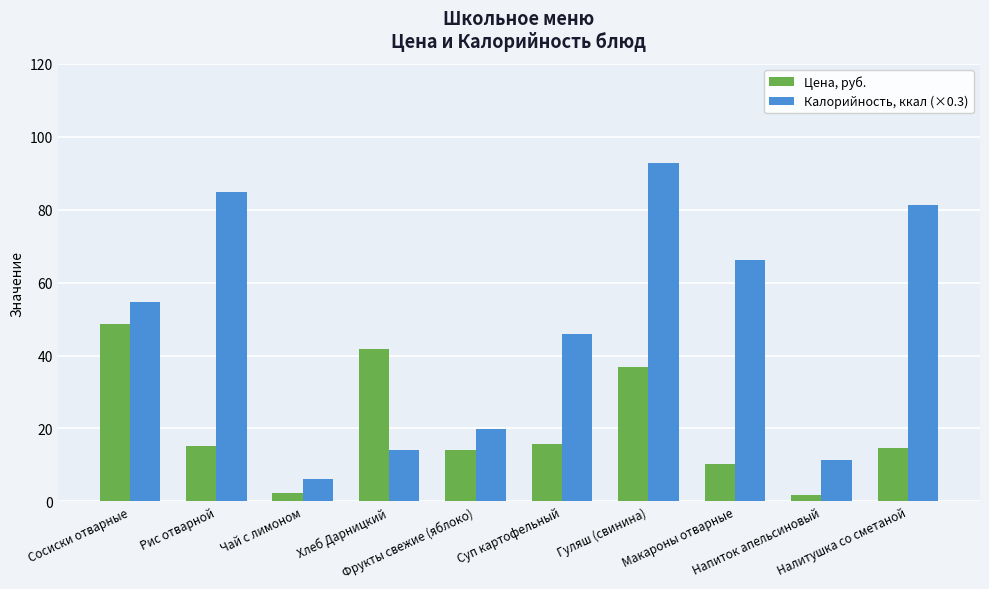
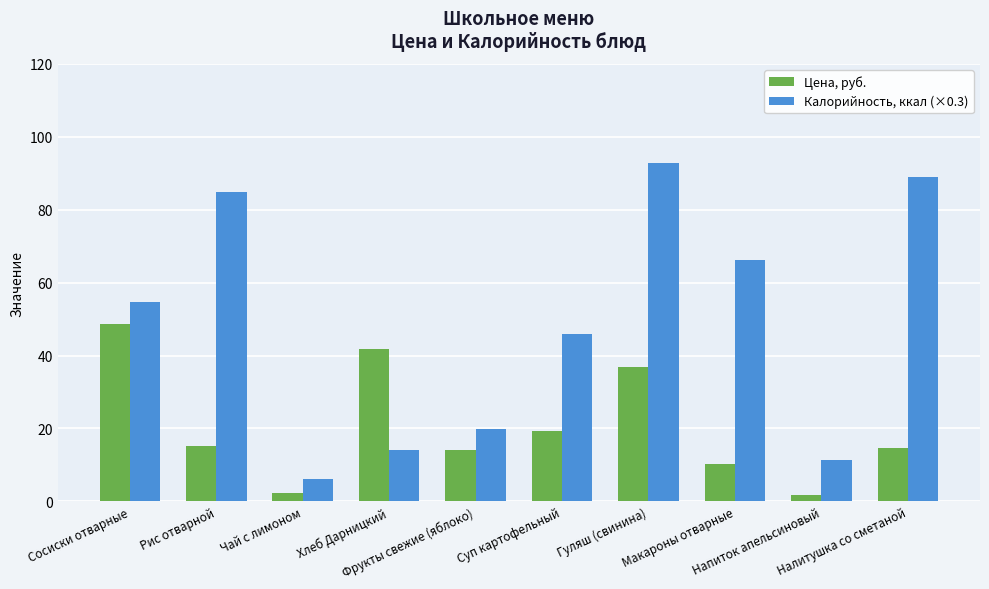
Цена, руб., Суп картофельный: 16 -> 19
Калорийность, ккал (×0.3), Налитушка со сметаной: 81 -> 89
